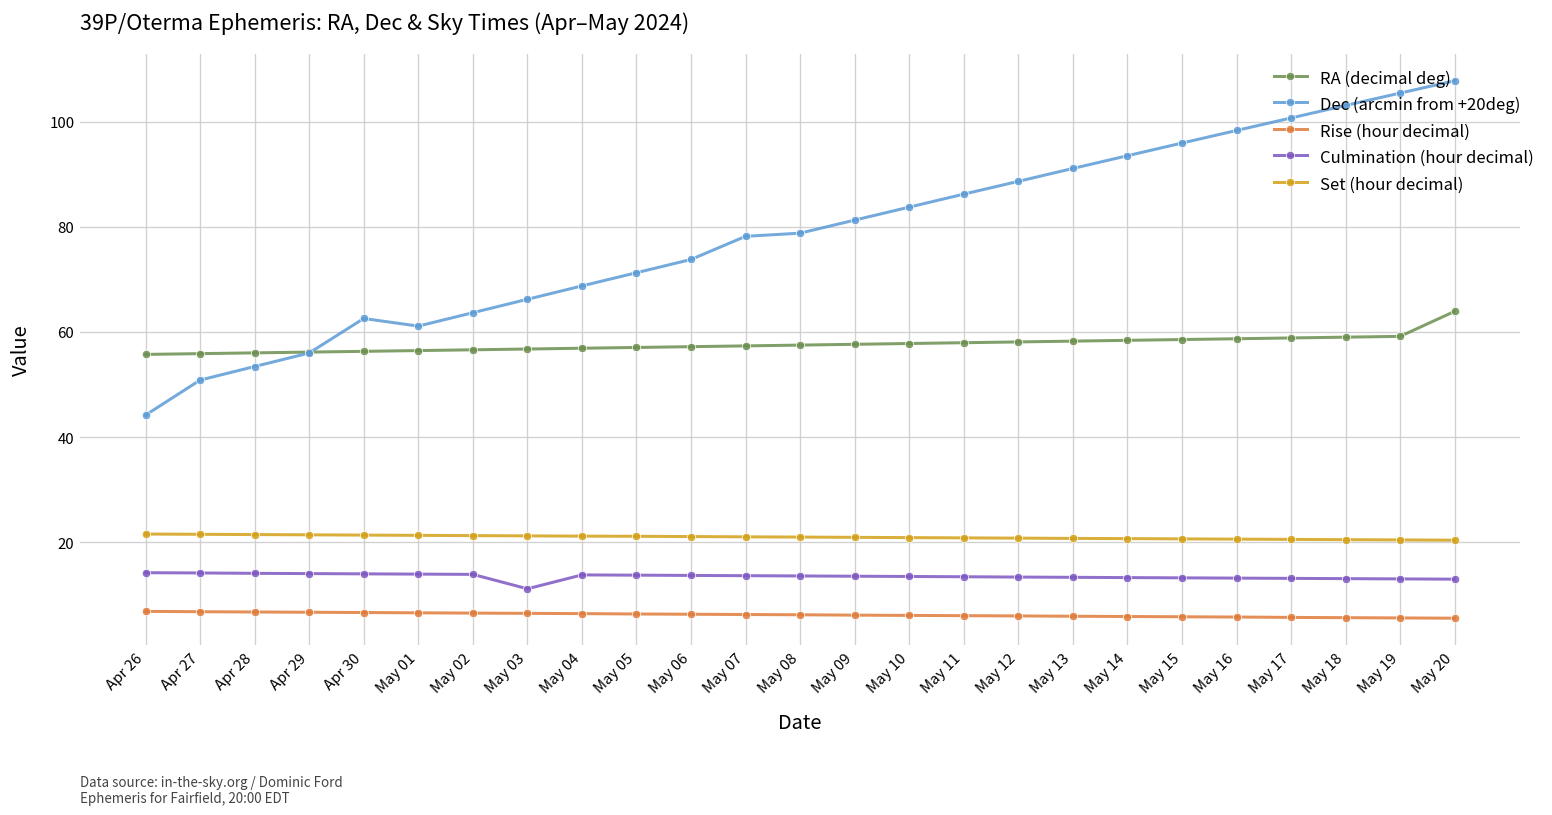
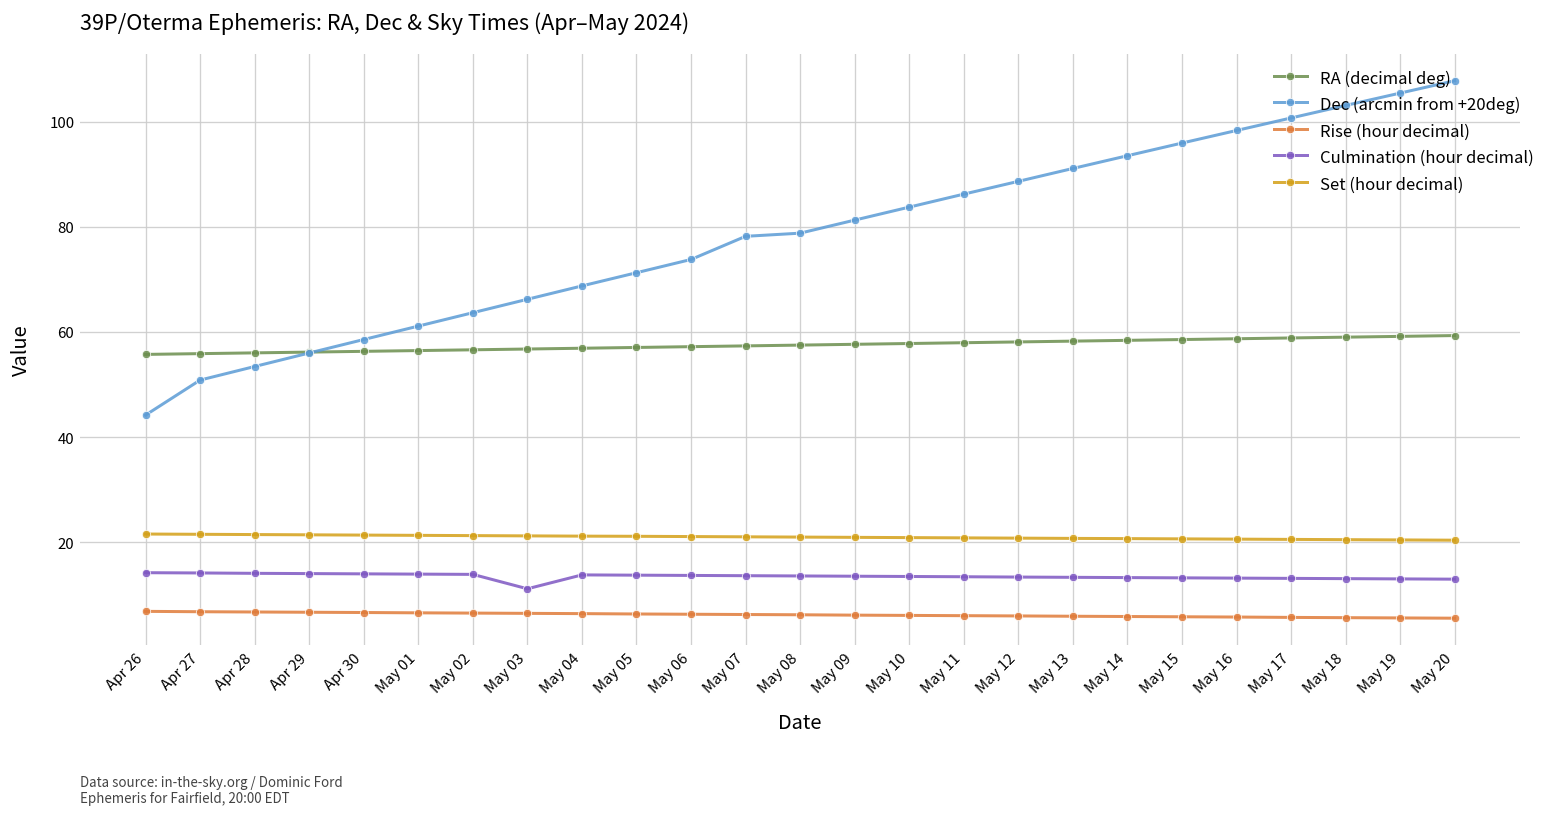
Dec (arcmin from +20deg), Apr 30: 63 -> 59
RA (decimal deg), May 20: 64 -> 59
